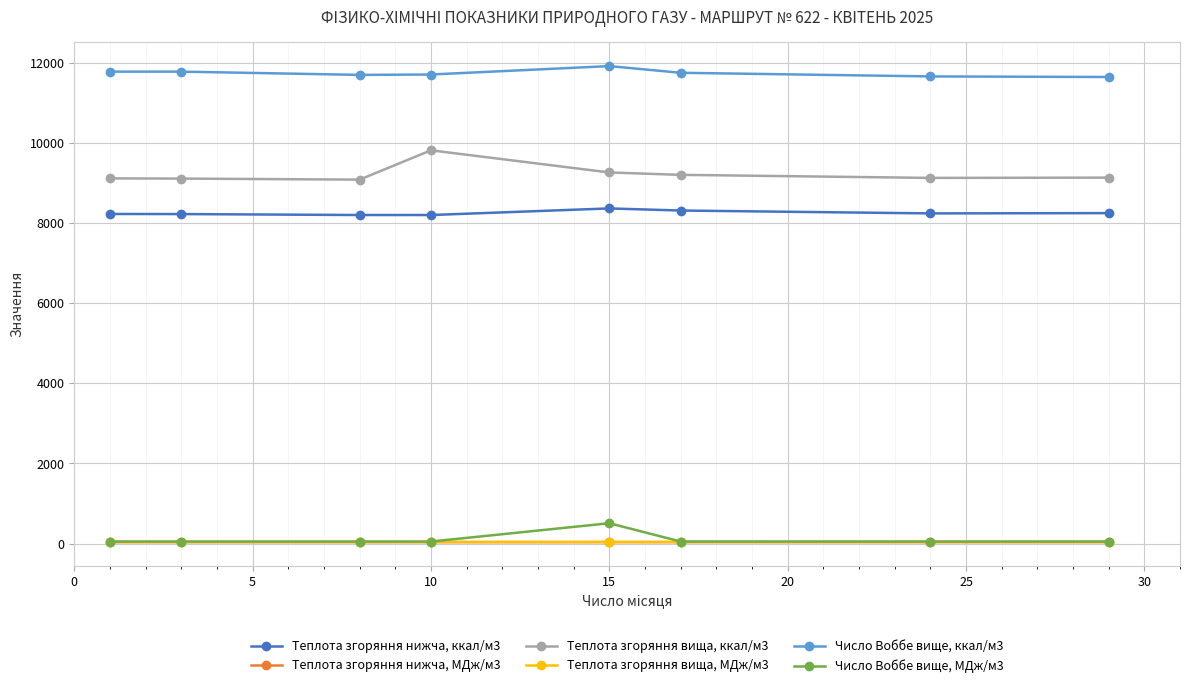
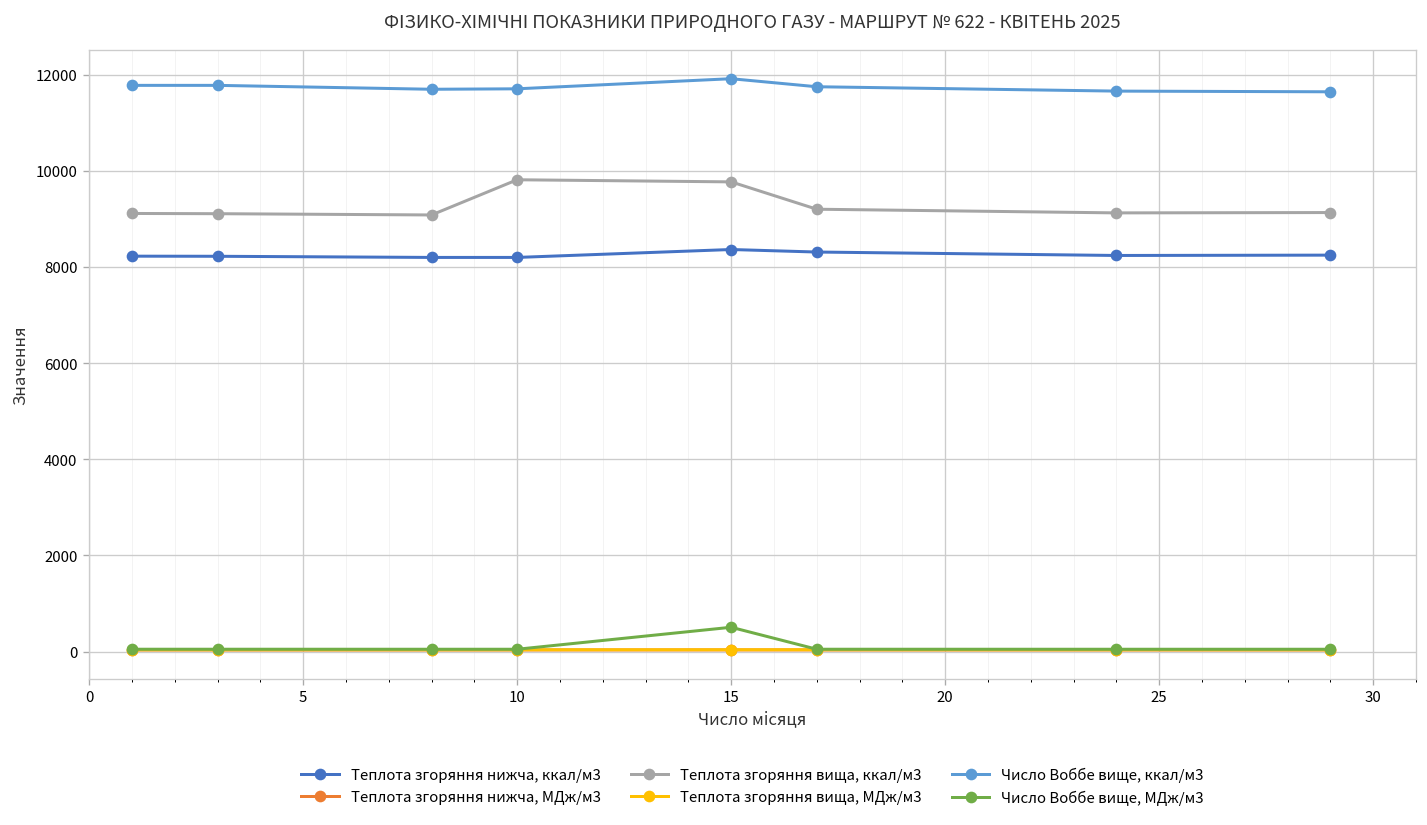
Теплота згоряння вища, ккал/м3, 15: 9300 -> 9800
